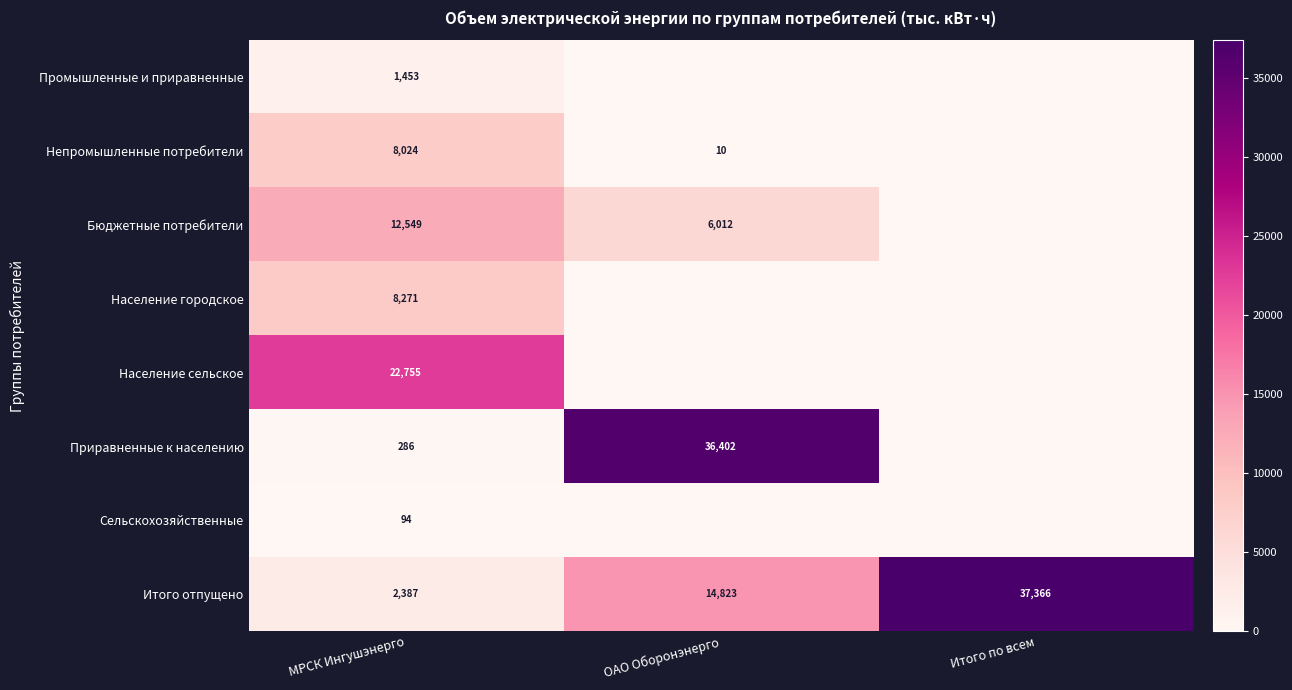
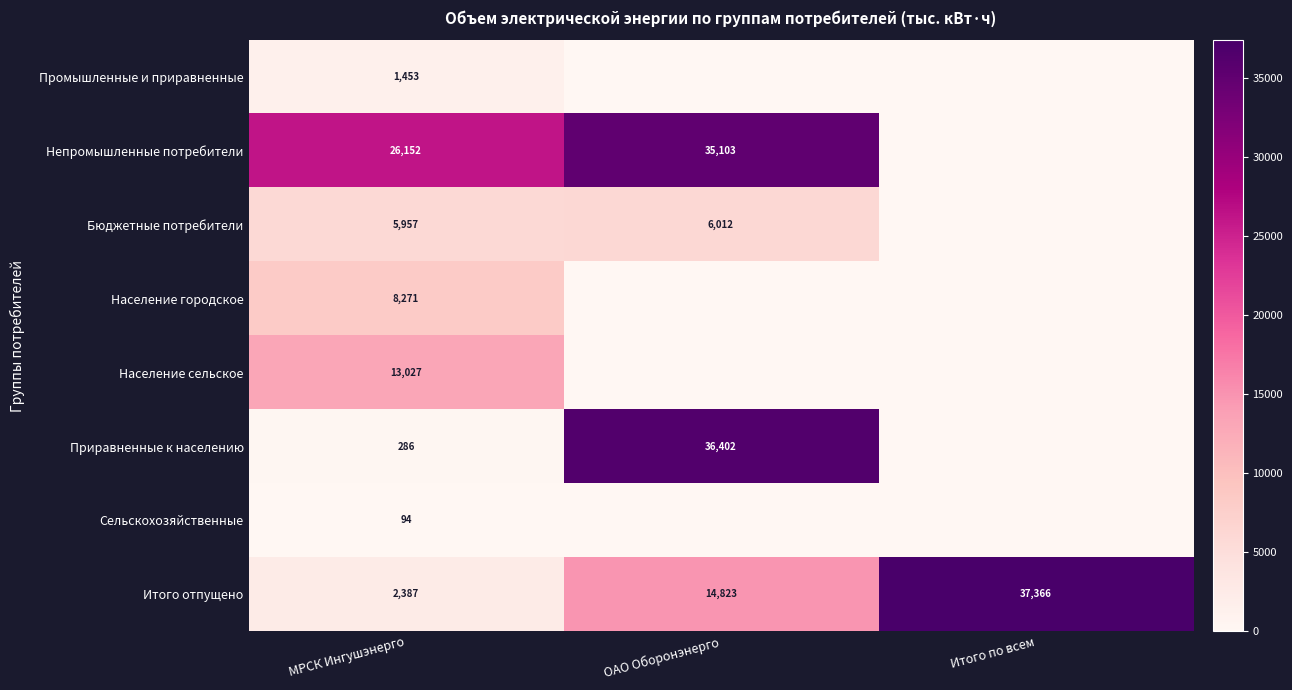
Непромышленные потребители, МРСК Ингушэнерго: 8,024 -> 26,152
Непромышленные потребители, ОАО Оборонэнерго: 10 -> 35,103
Бюджетные потребители, МРСК Ингушэнерго: 12,549 -> 5,957
Население сельское, МРСК Ингушэнерго: 22,755 -> 13,027
